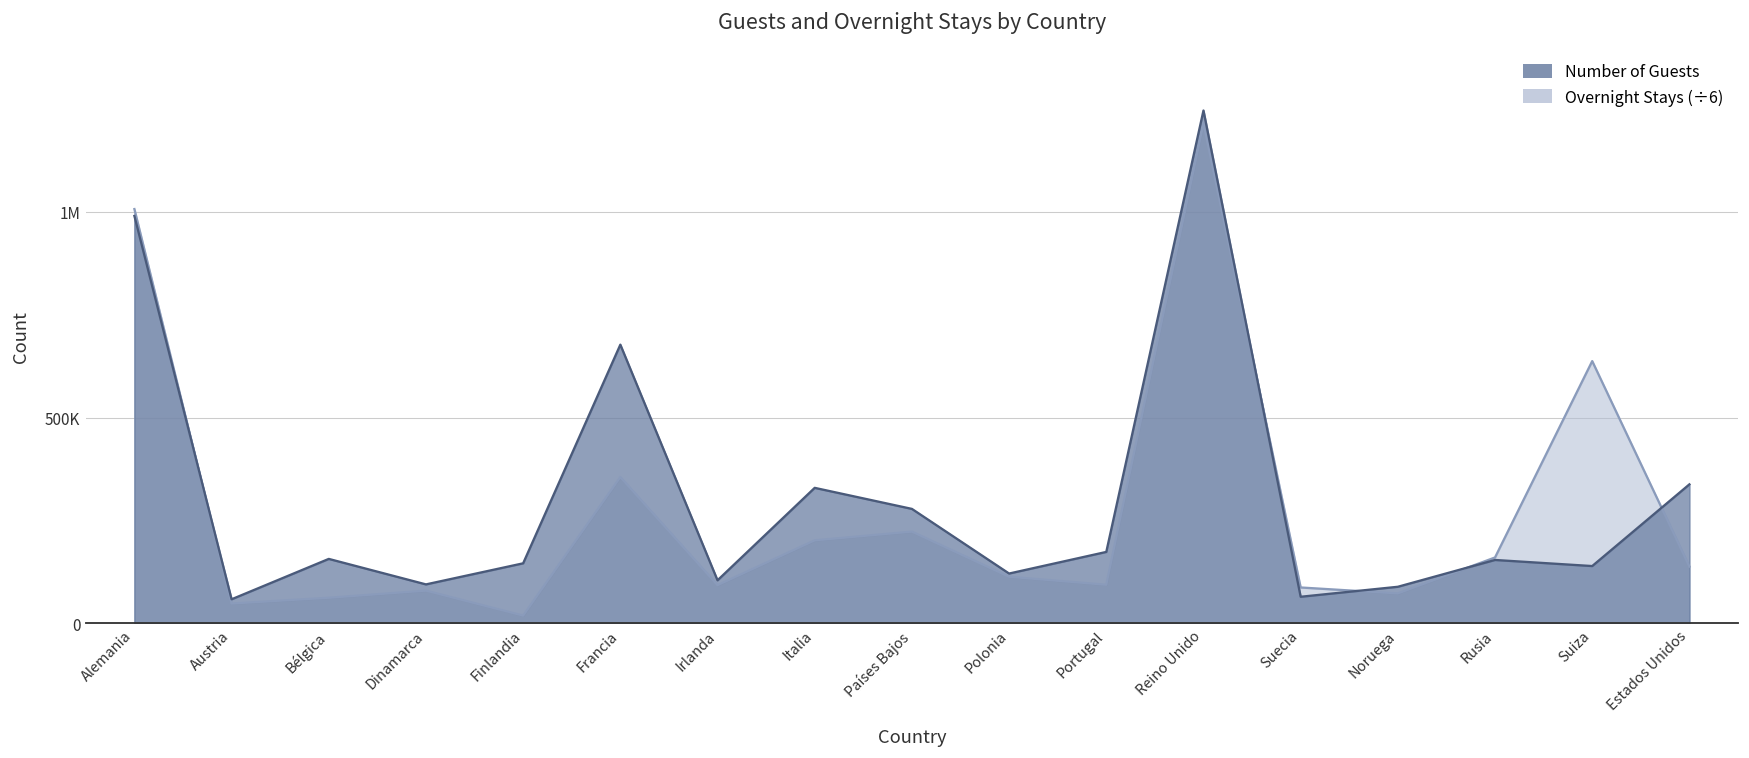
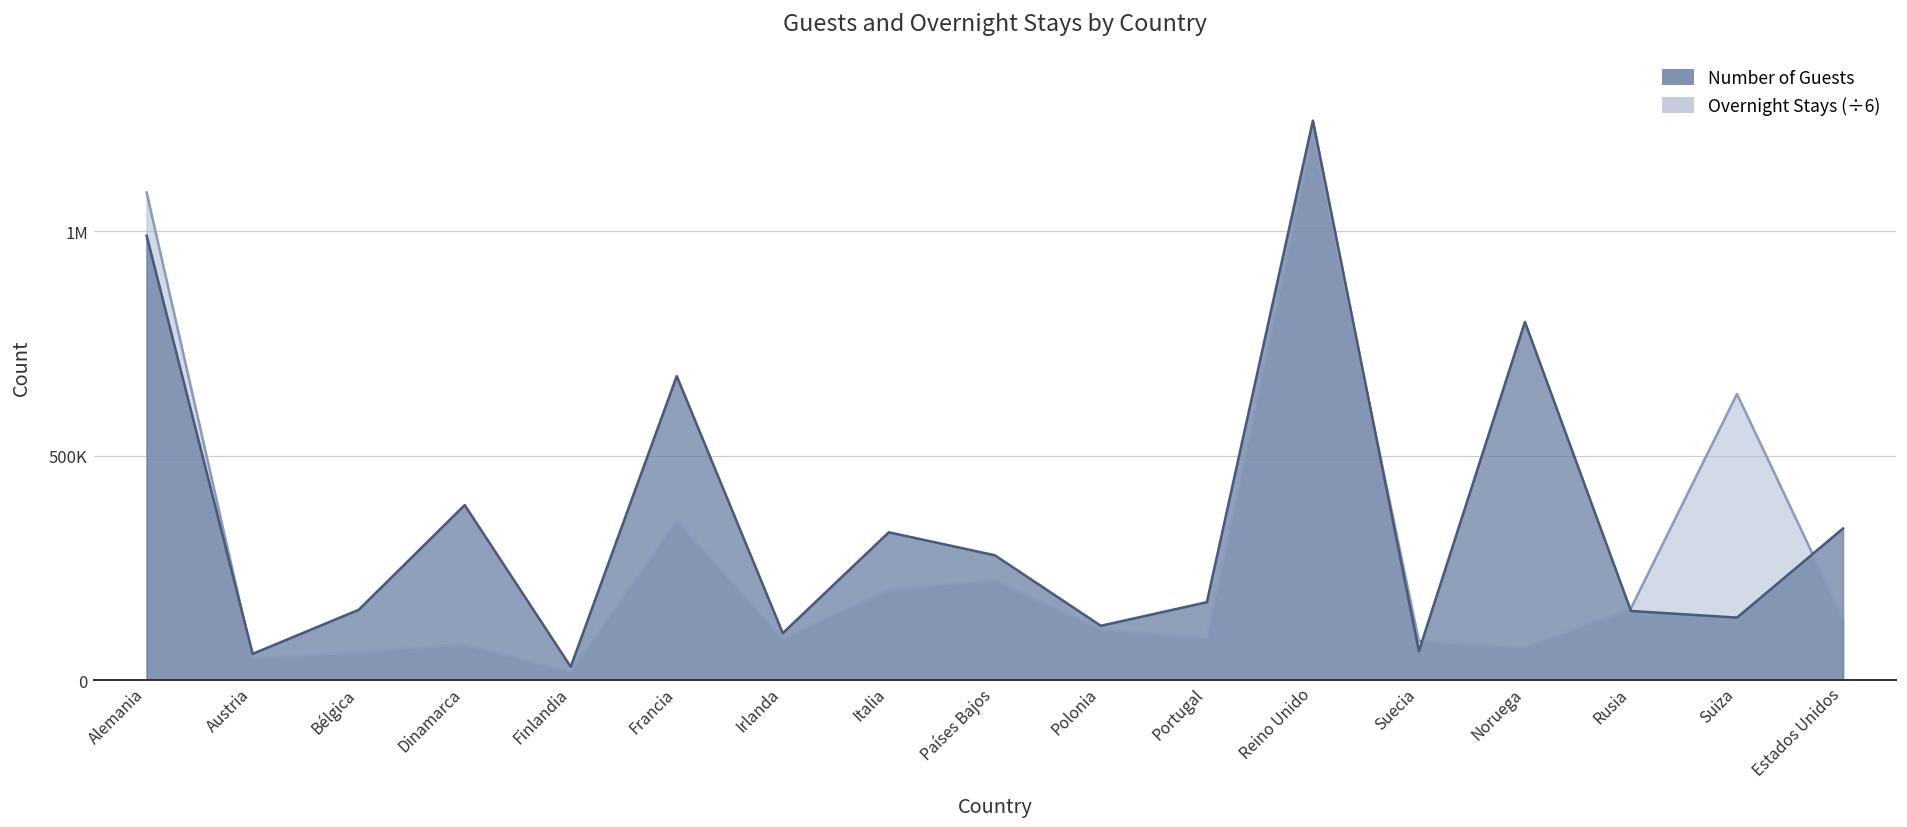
Overnight Stays (÷6), Alemania: 1010000 -> 1090000
Number of Guests, Dinamarca: 90000 -> 390000
Number of Guests, Finlandia: 150000 -> 30000
Number of Guests, Noruega: 90000 -> 800000
